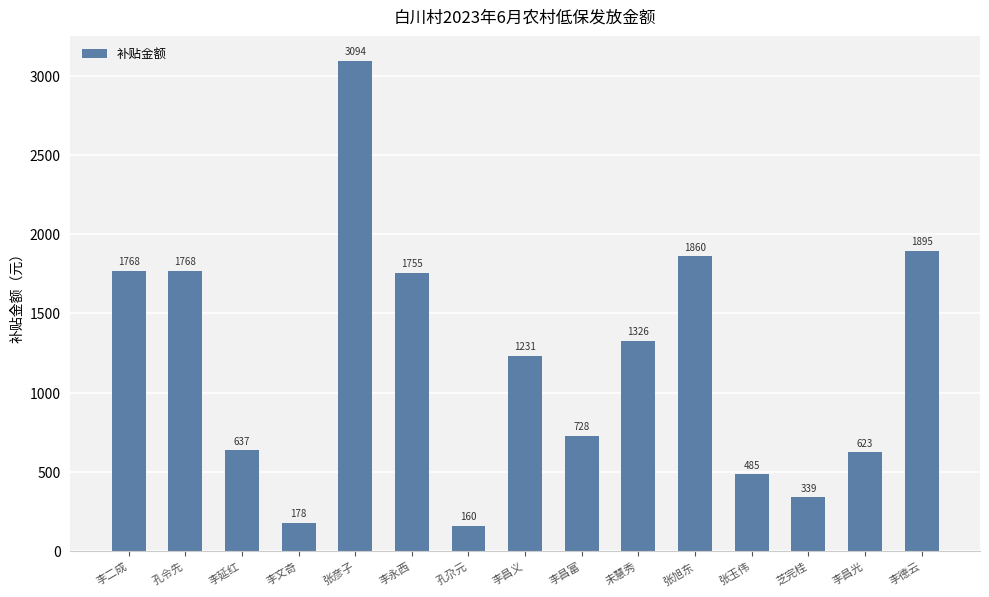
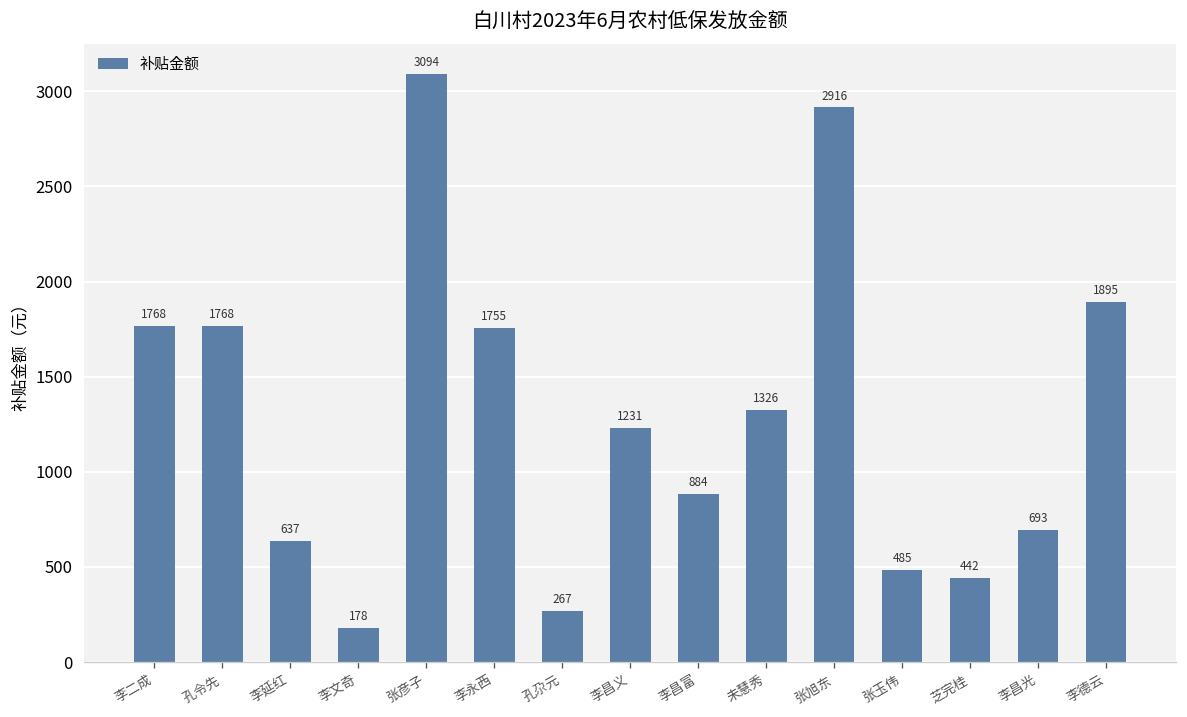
孔尕元: 160 -> 267
李昌富: 728 -> 884
张旭东: 1860 -> 2916
芝完桂: 339 -> 442
李昌光: 623 -> 693
